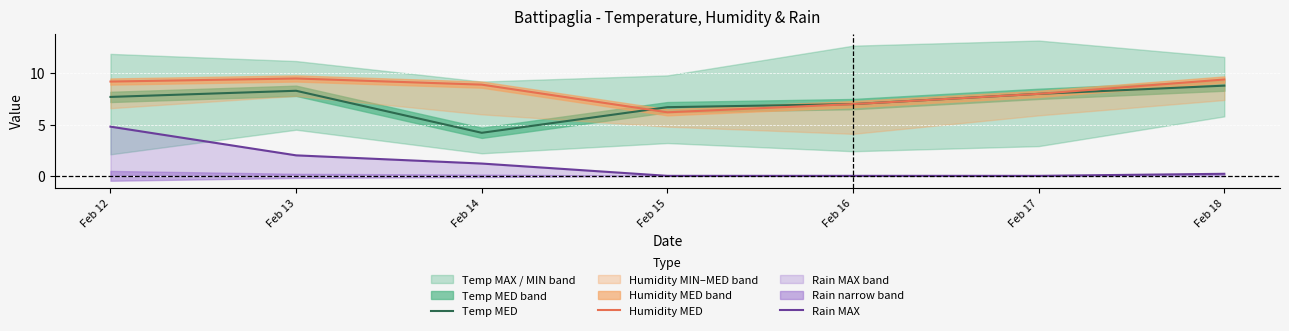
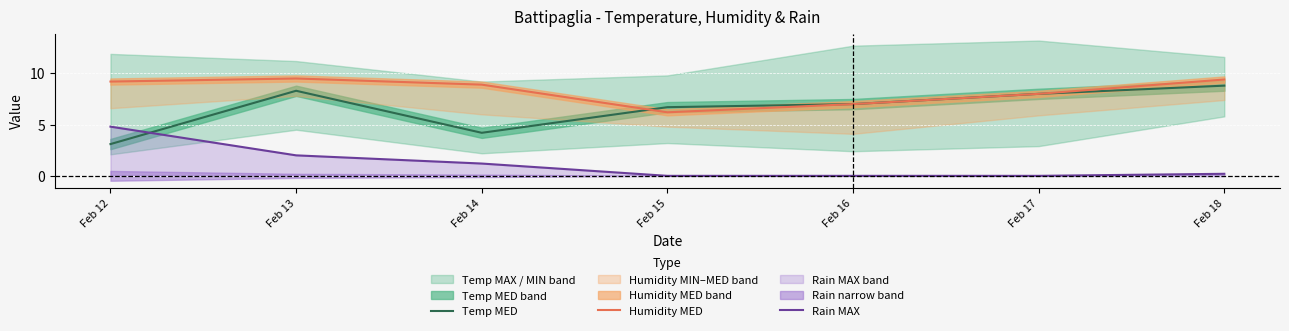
Temp MED, Feb 12: 7.7 -> 3.1
